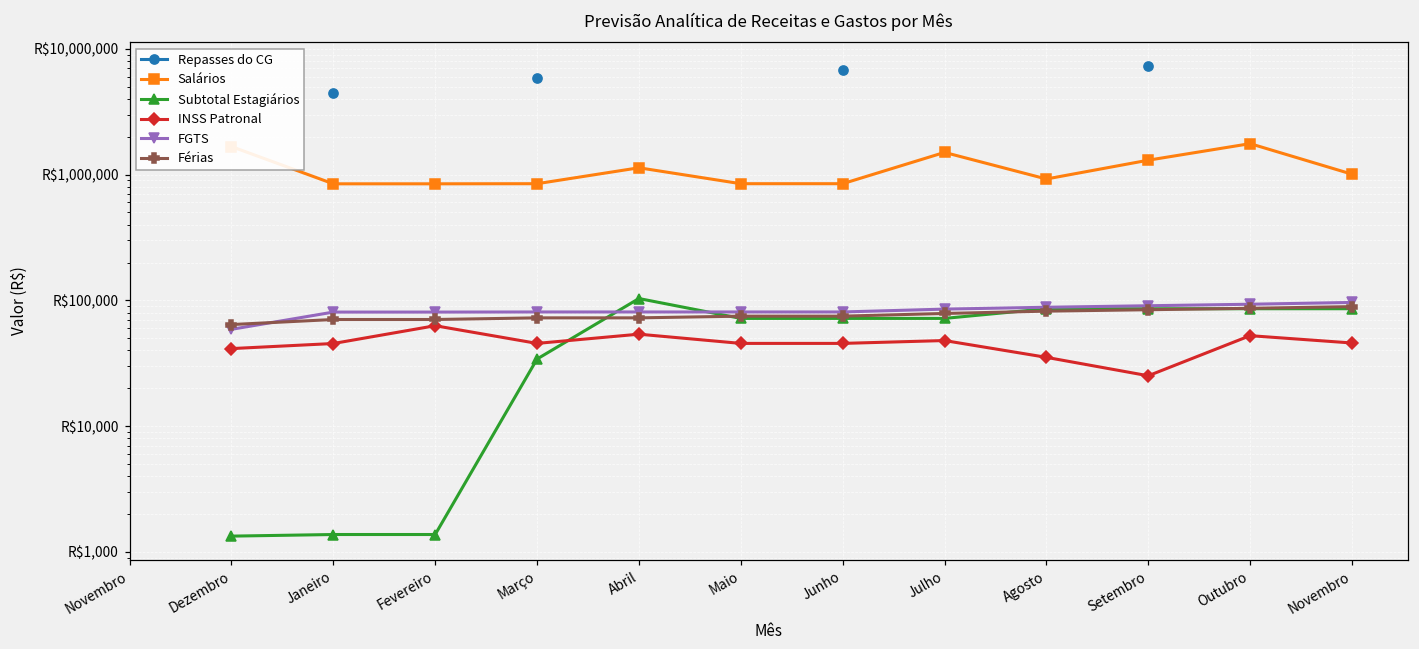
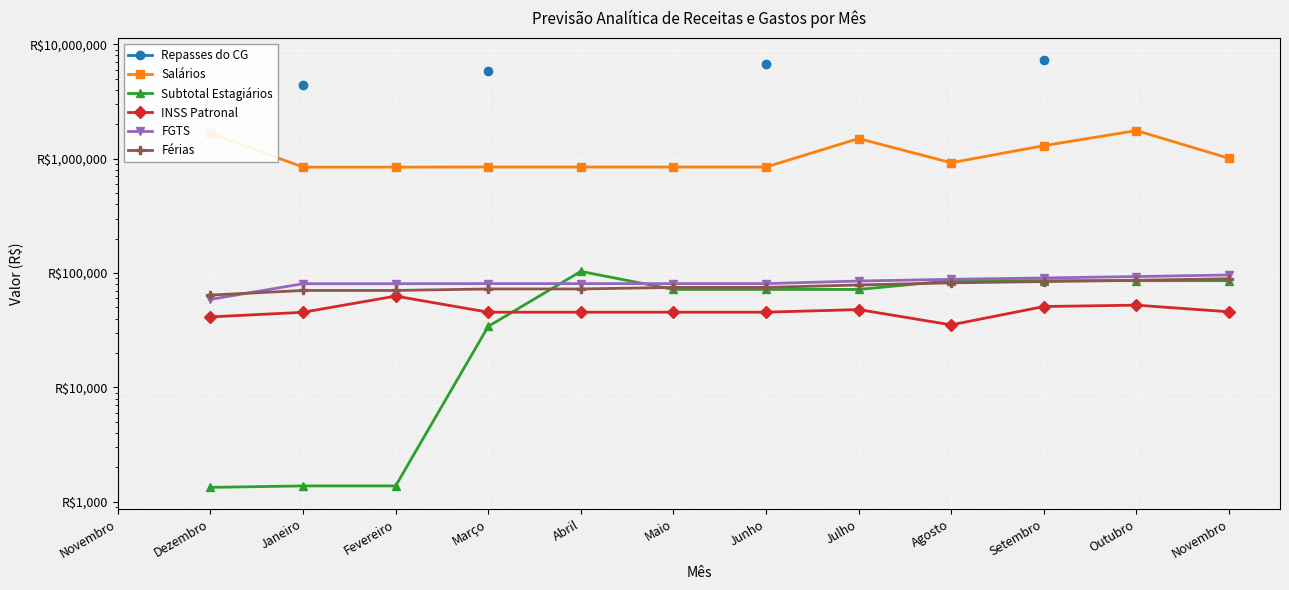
Salários, Abril: R$1,100,000 -> R$800,000
INSS Patronal, Abril: R$50,000 -> R$45,000
INSS Patronal, Setembro: R$25,000 -> R$50,000
